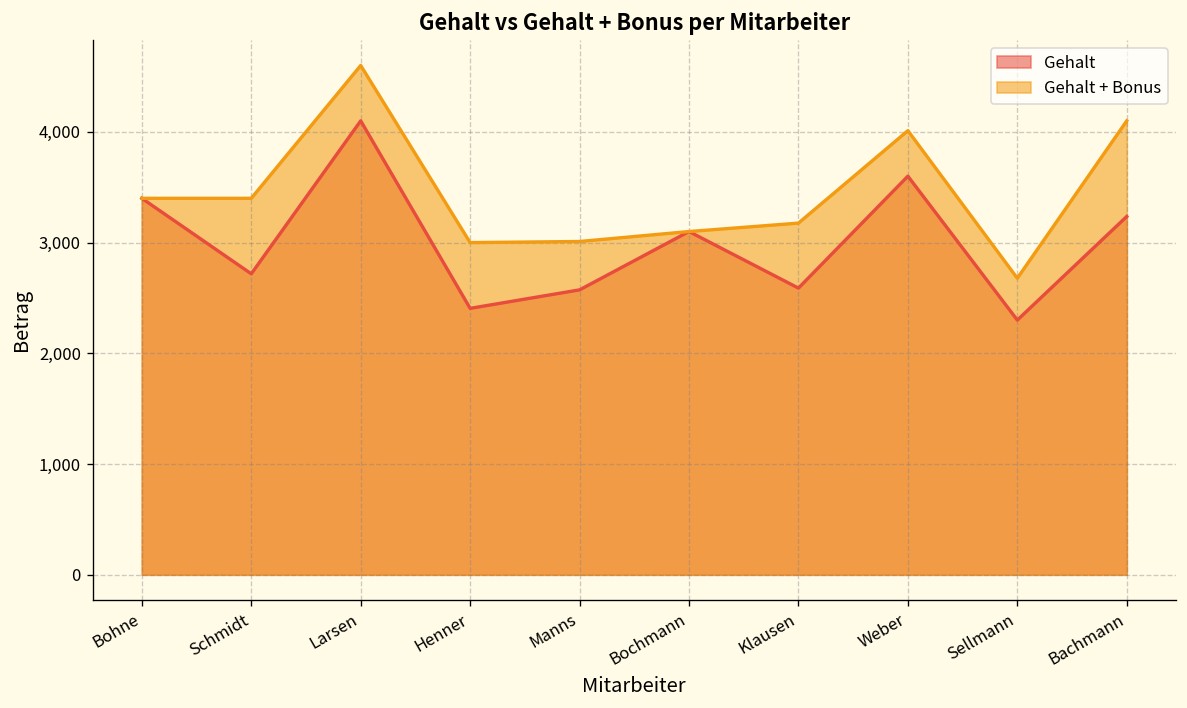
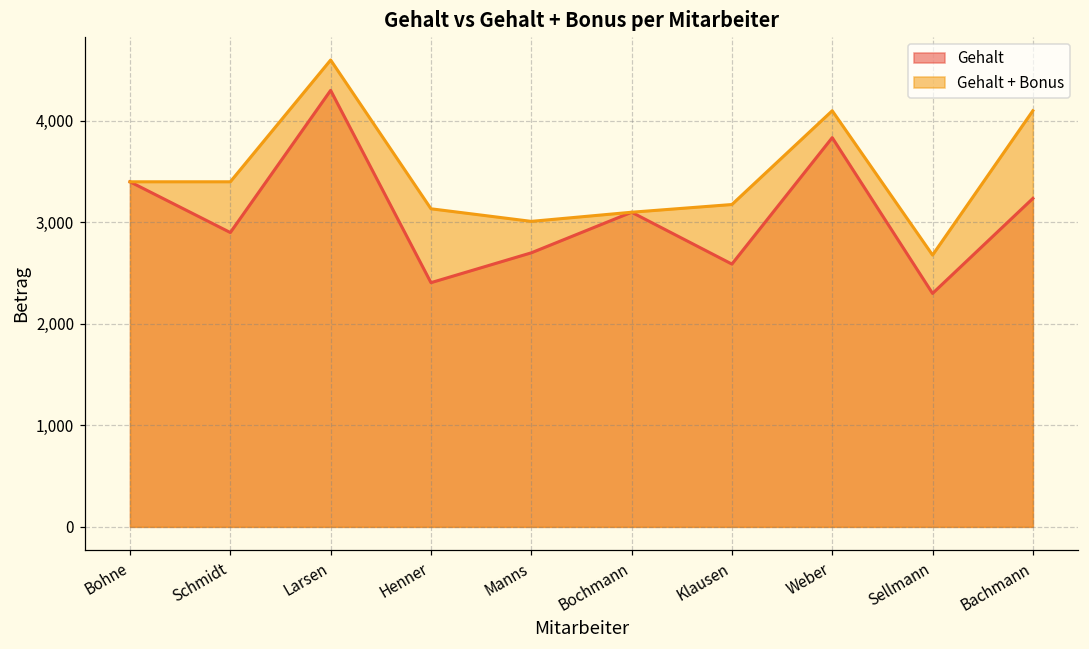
Gehalt, Schmidt: 2,700 -> 2,900
Gehalt, Larsen: 4,100 -> 4,300
Gehalt + Bonus, Henner: 3,000 -> 3,100
Gehalt, Manns: 2,600 -> 2,700
Gehalt, Weber: 3,600 -> 3,800
Gehalt + Bonus, Weber: 4,000 -> 4,100
